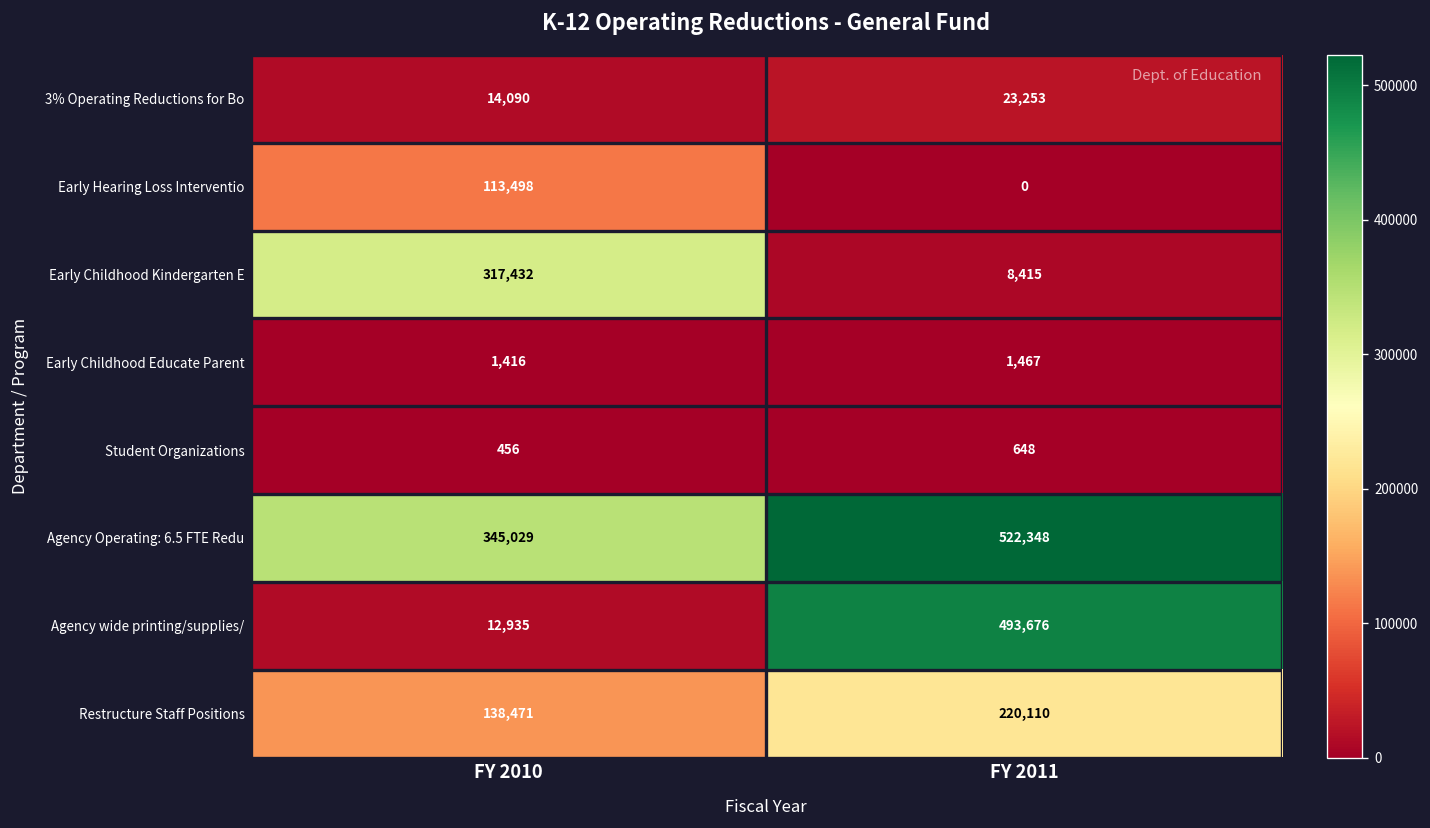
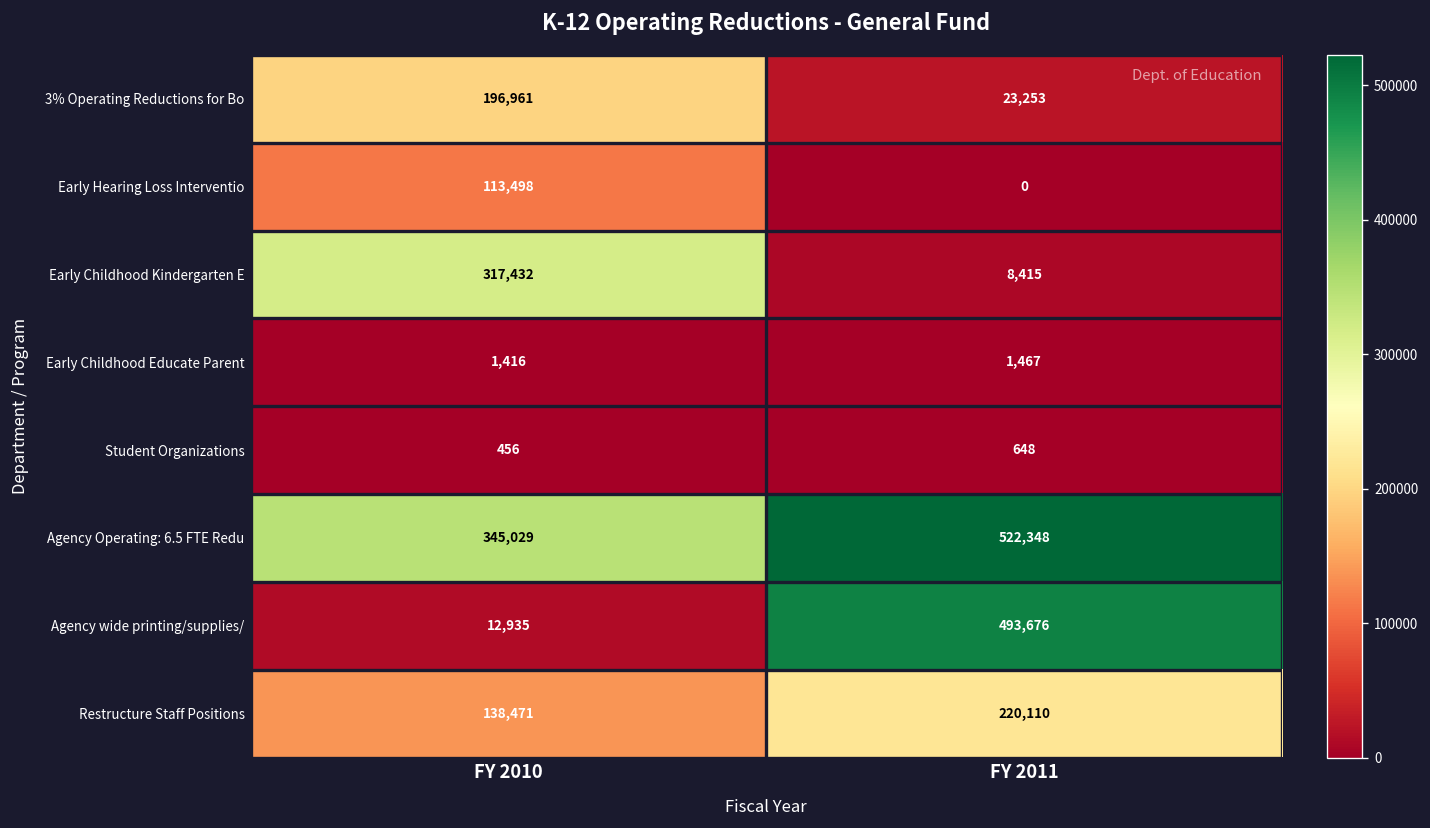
3% Operating Reductions for Bo, FY 2010: 14,090 -> 196,961
